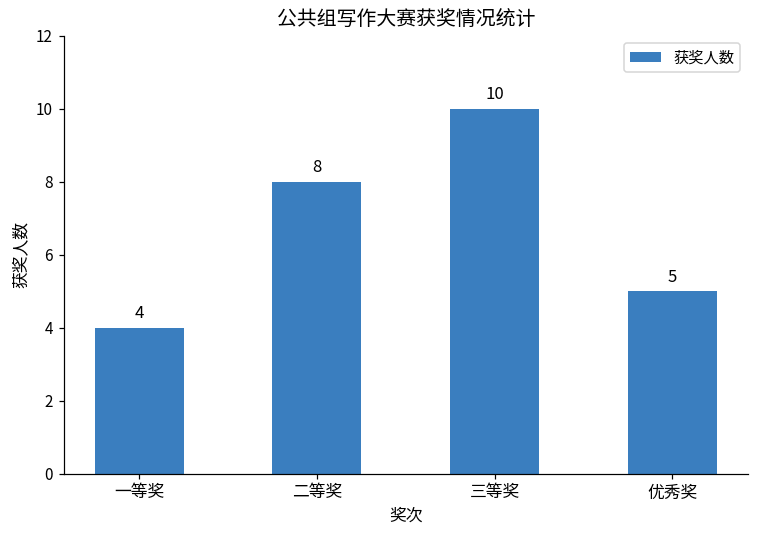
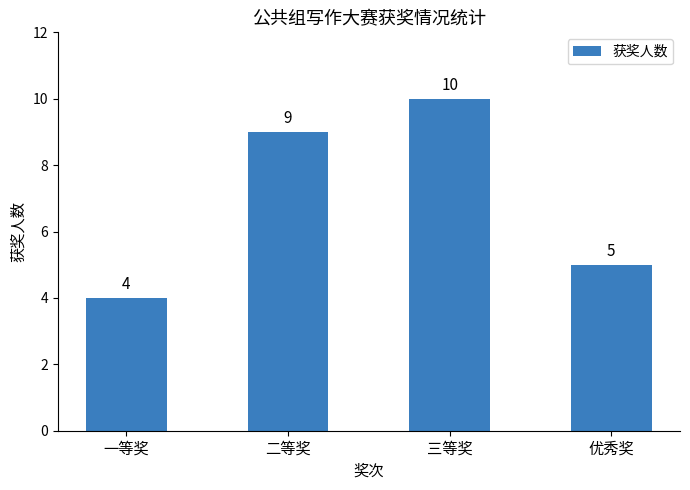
二等奖: 8 -> 9
